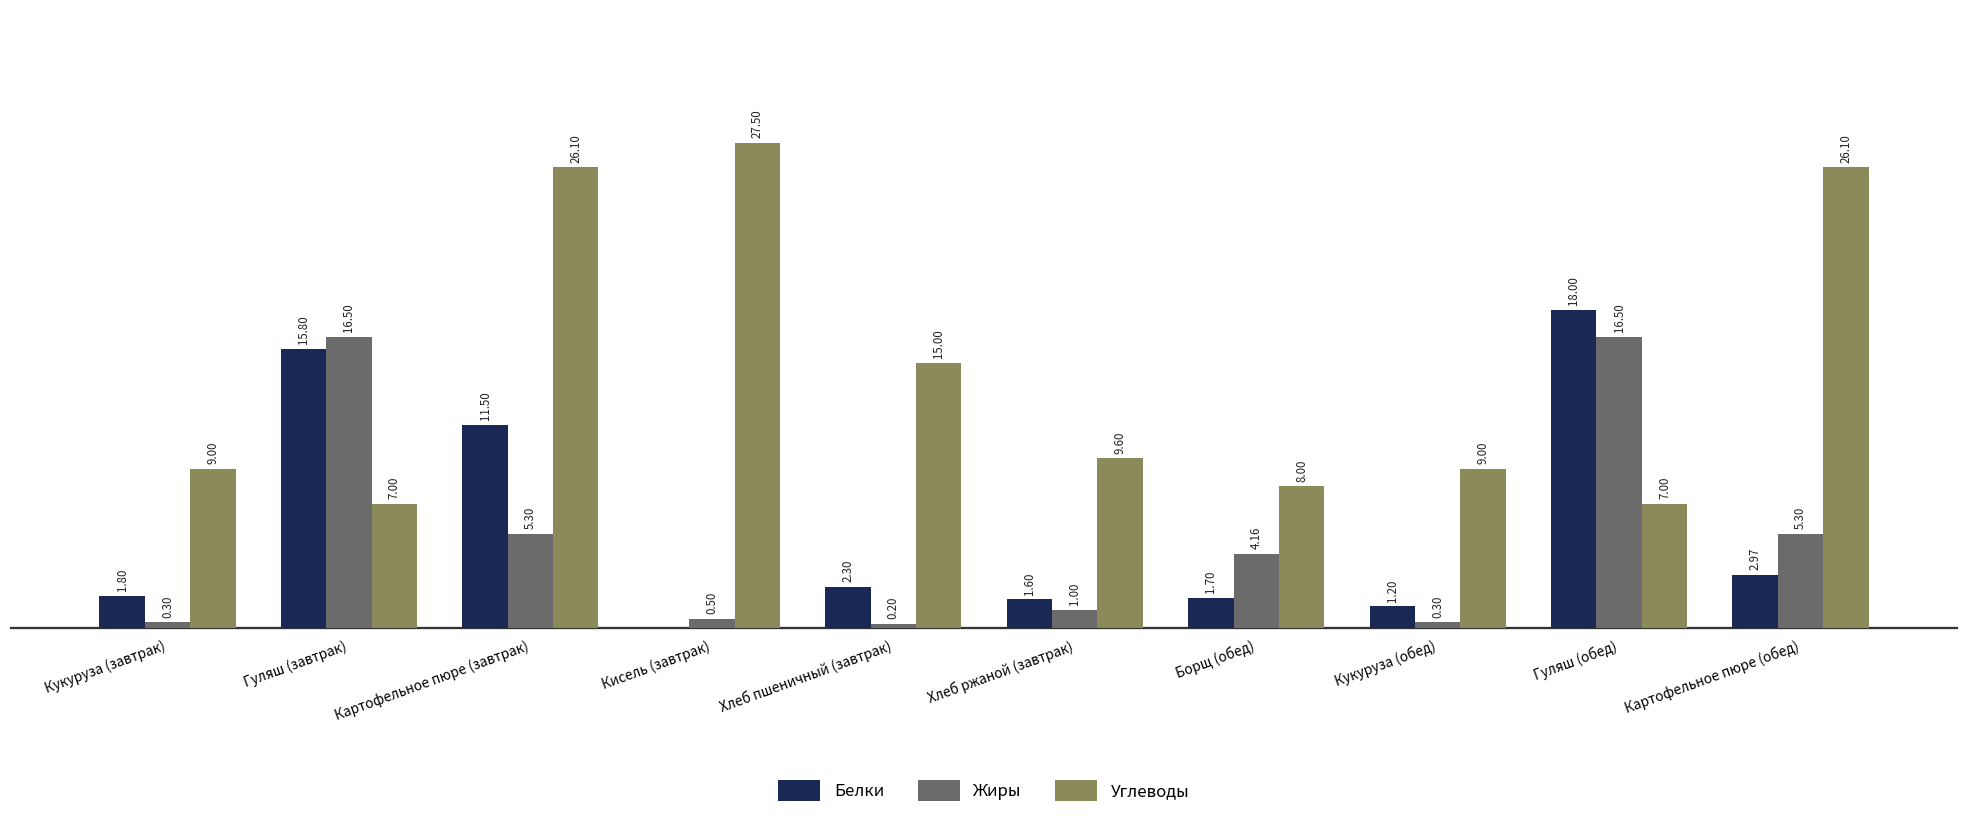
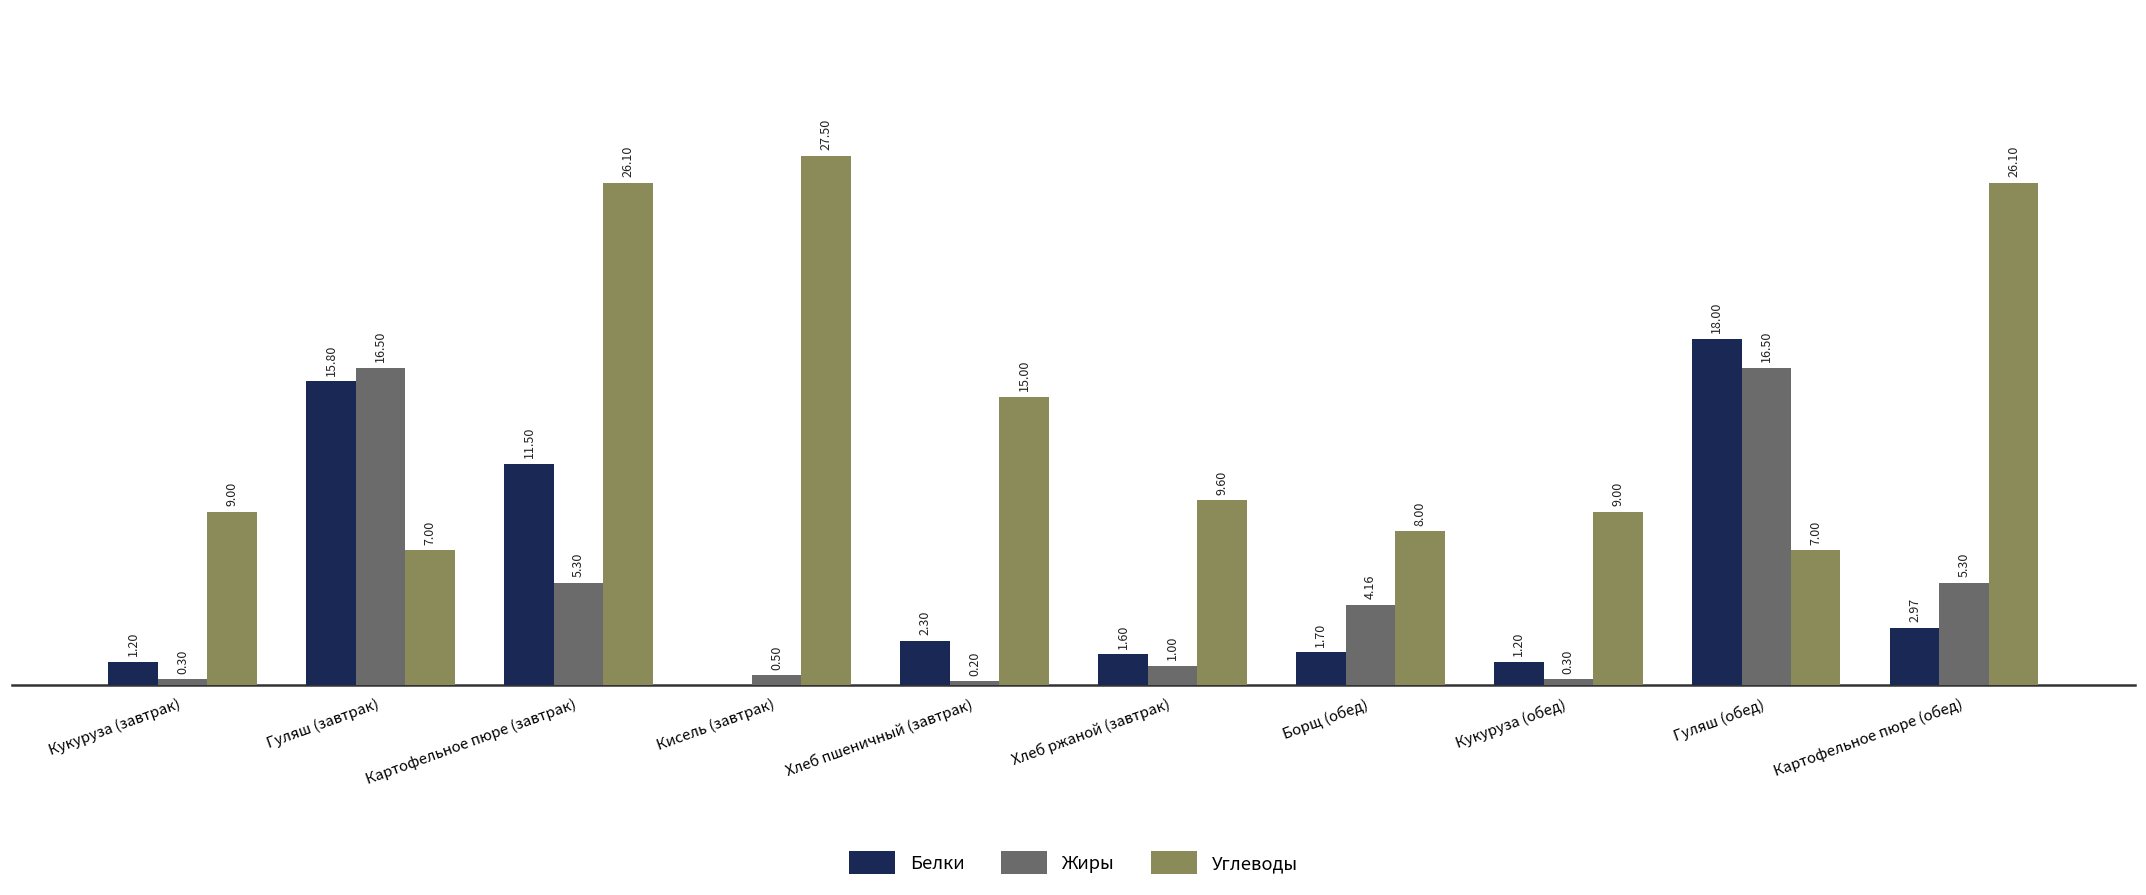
Белки, Кукуруза (завтрак): 1.80 -> 1.20
